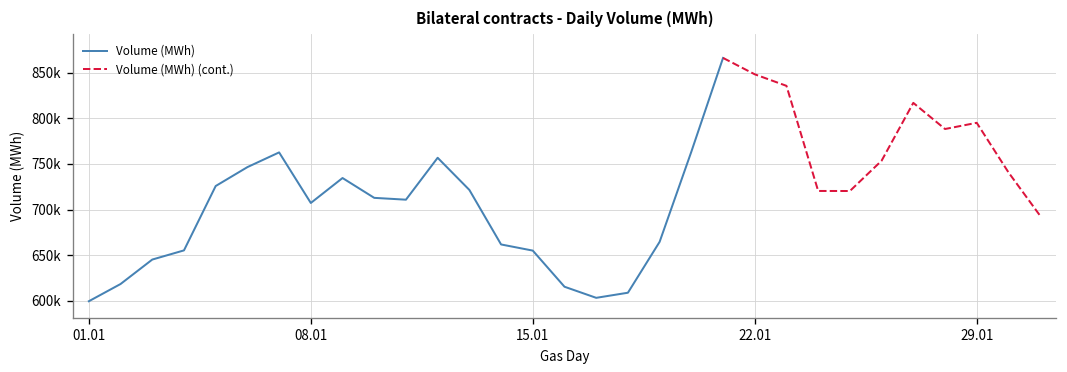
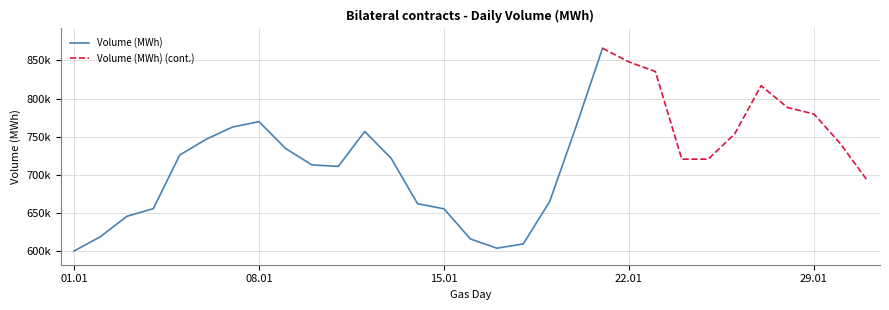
Volume (MWh), 08.01: 710000 -> 770000
Volume (MWh) (cont.), 29.01: 800000 -> 780000
